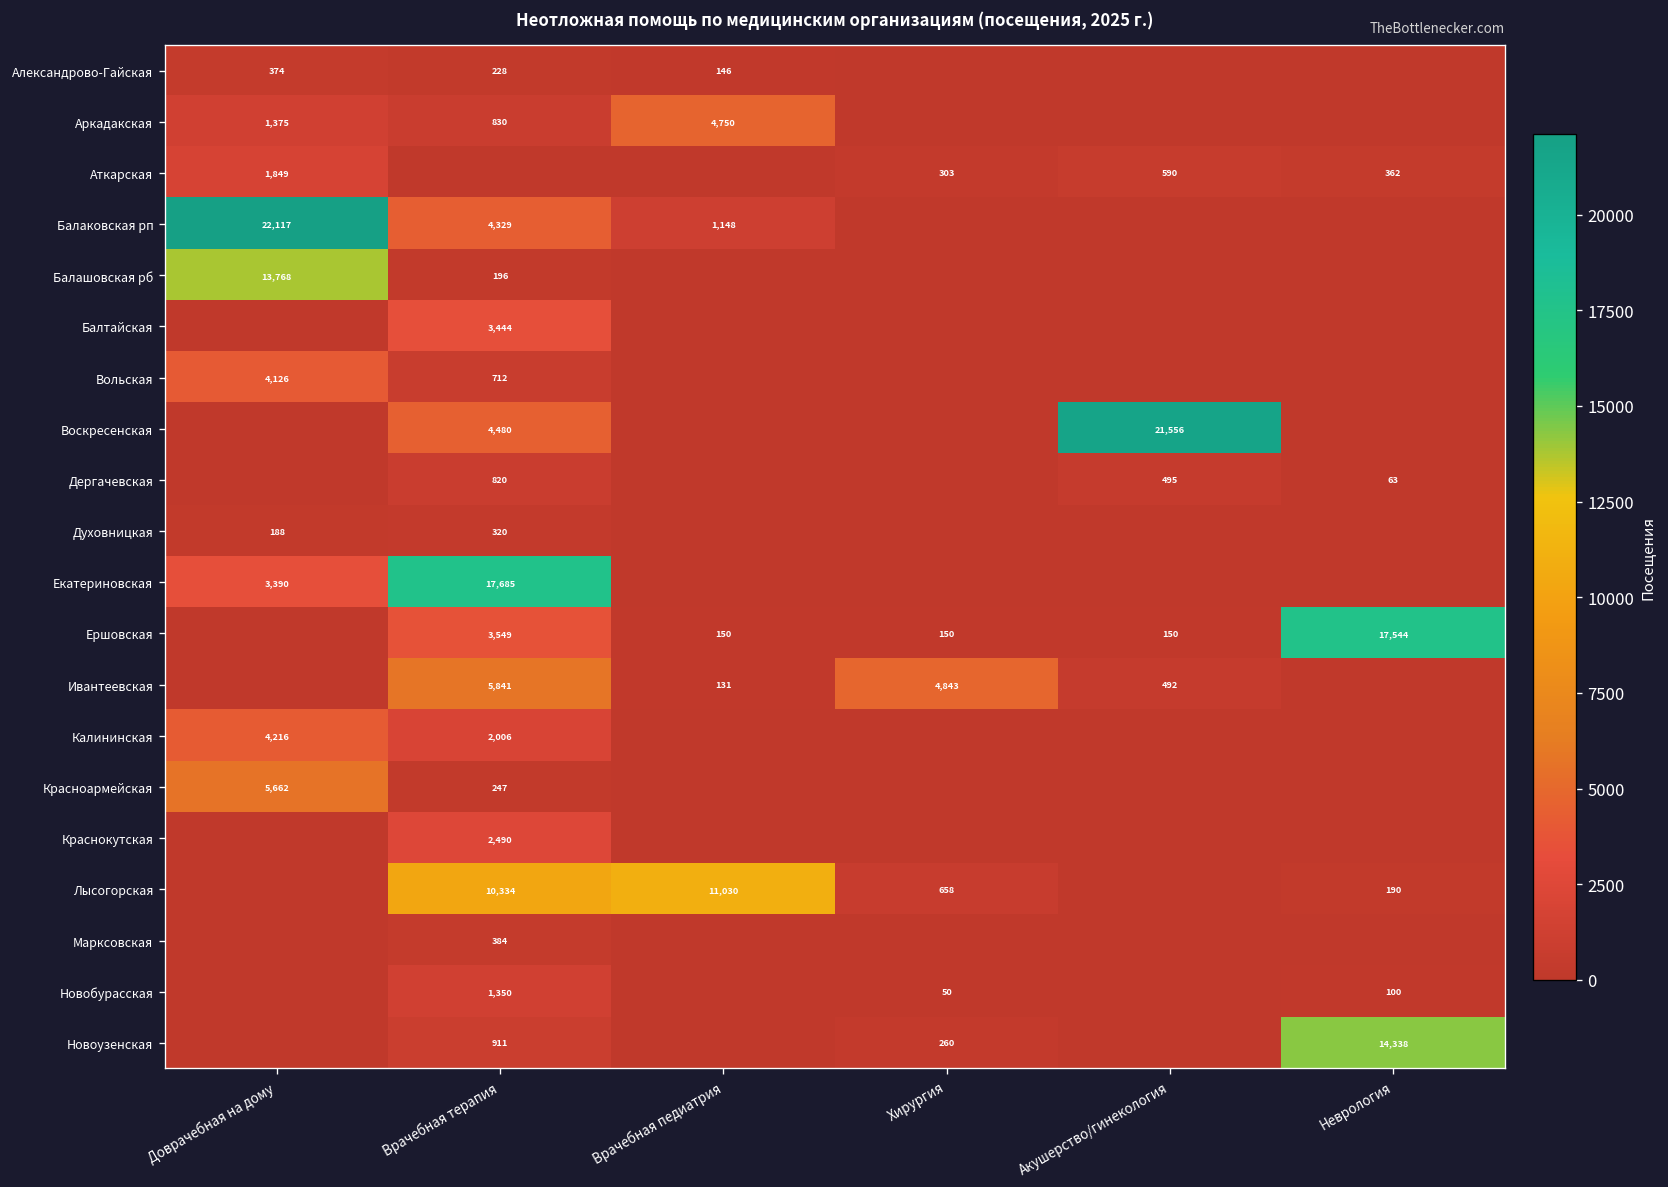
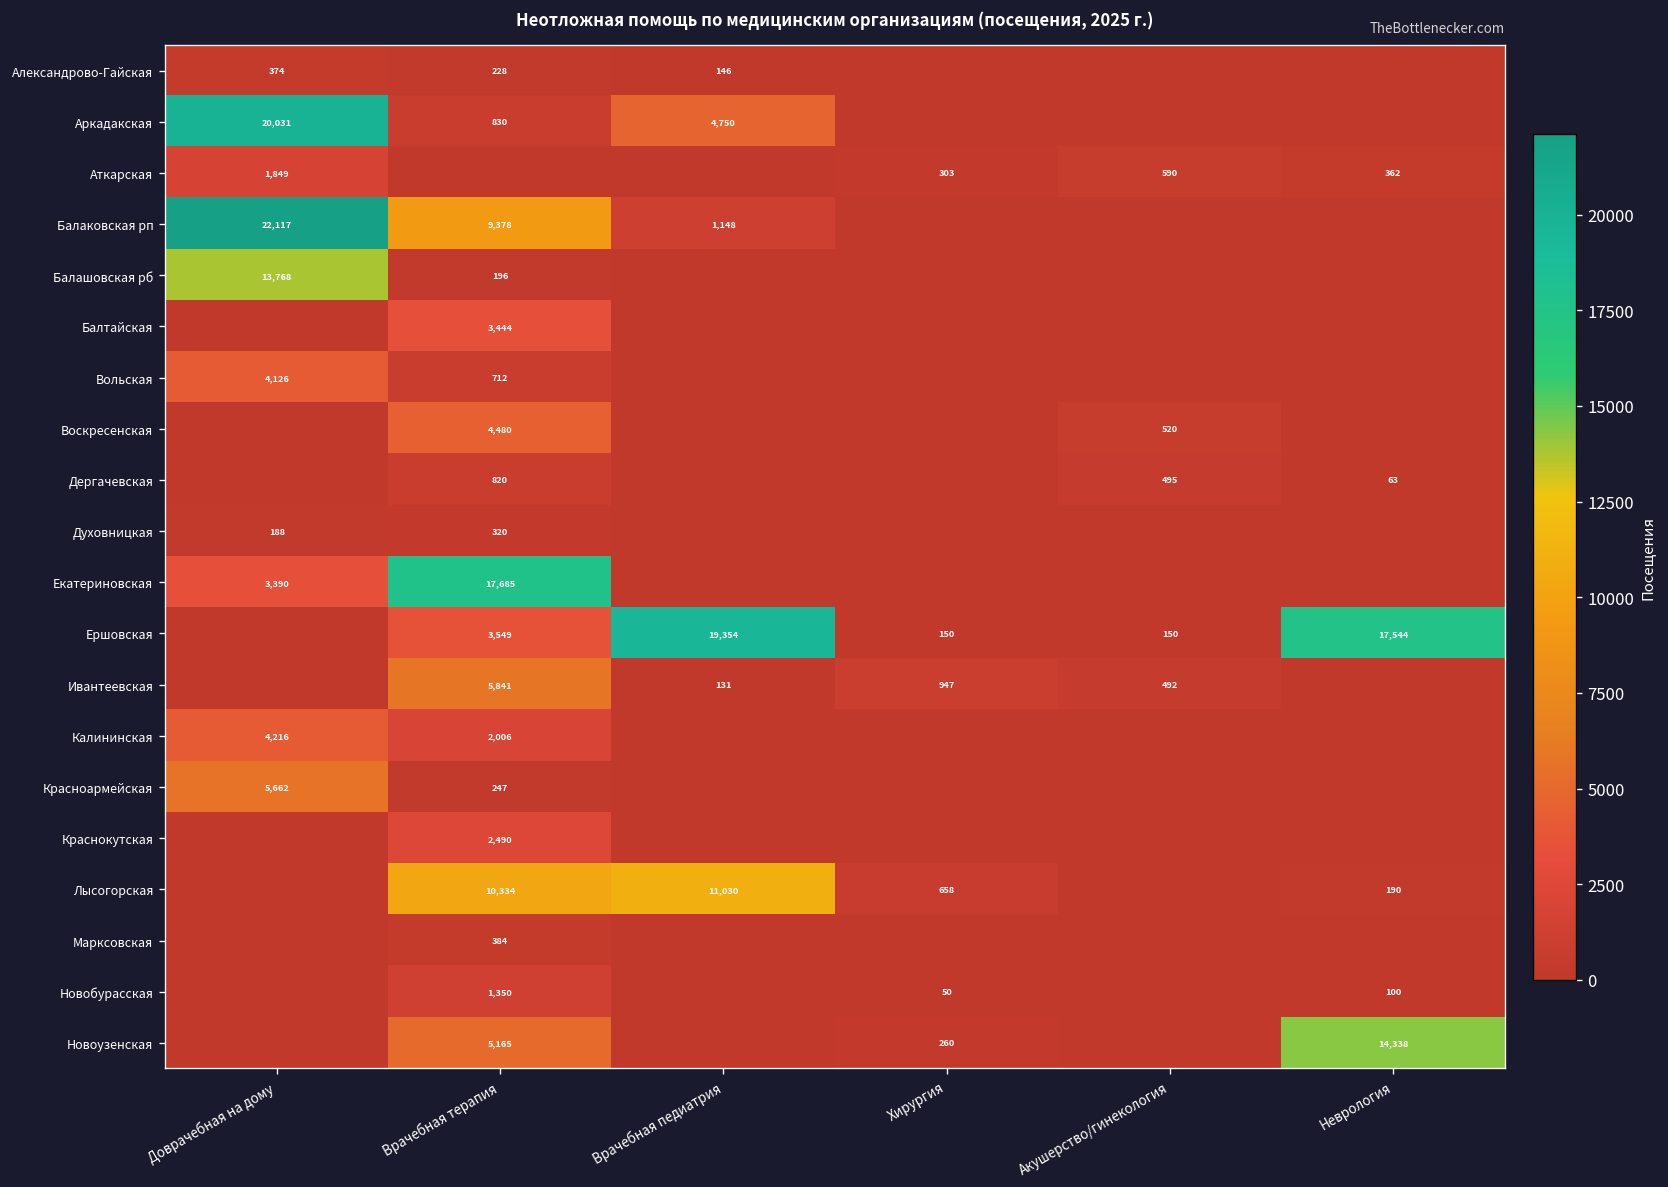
Аркадакская, Доврачебная на дому: 1,375 -> 20,031
Балаковская рп, Врачебная терапия: 4,329 -> 9,378
Воскресенская, Акушерство/гинекология: 21,556 -> 520
Ершовская, Врачебная педиатрия: 150 -> 19,354
Ивантеевская, Хирургия: 4,843 -> 947
Новоузенская, Врачебная терапия: 911 -> 5,165
